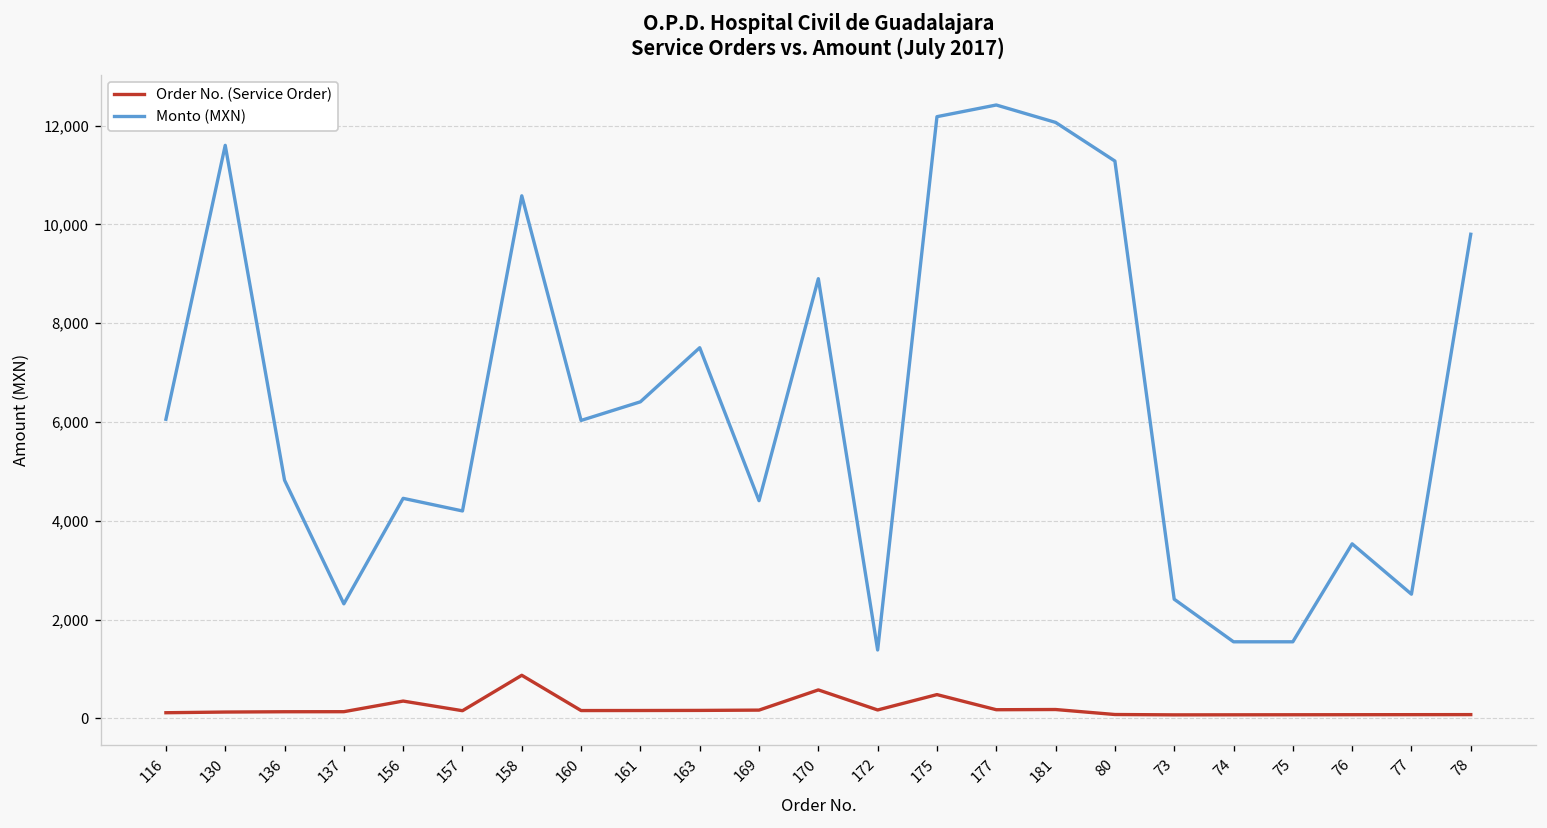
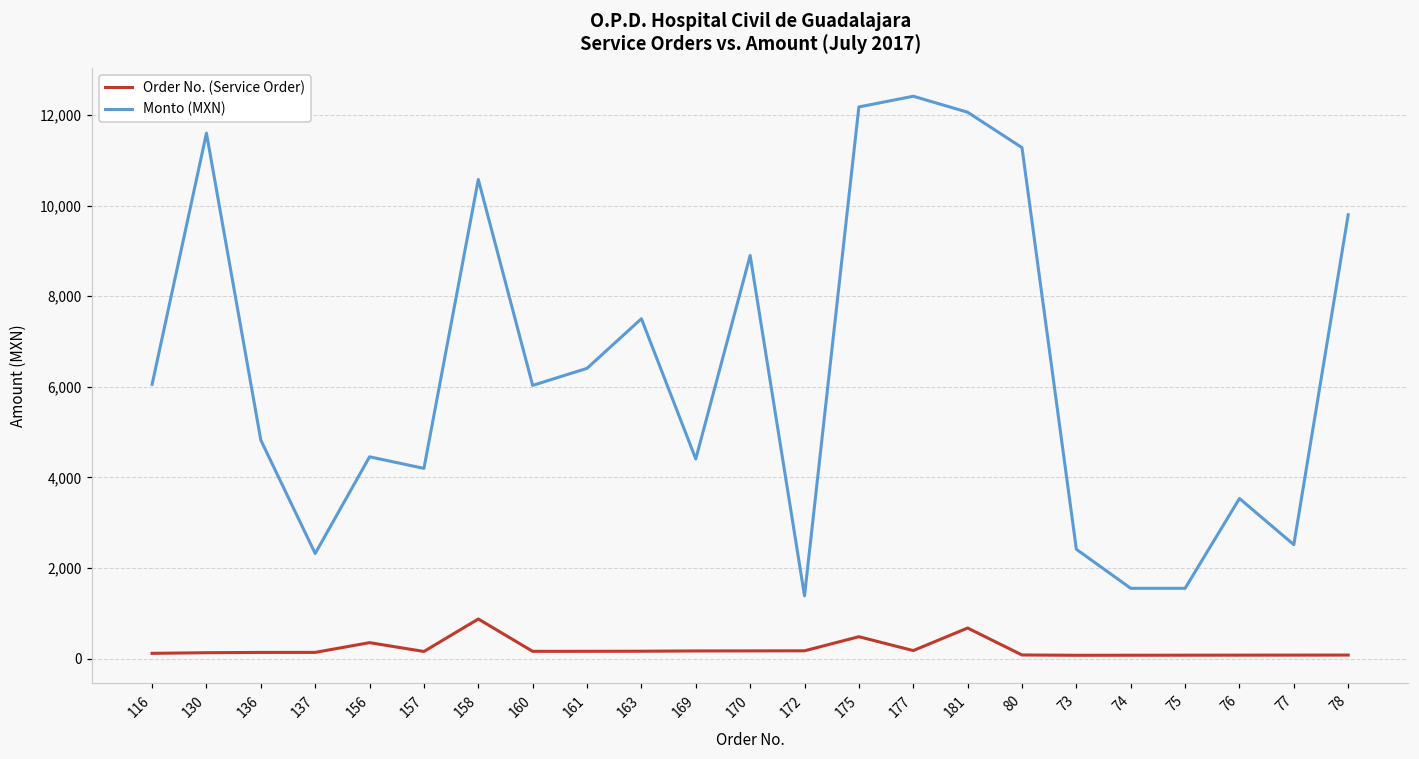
Order No. (Service Order), 170: 600 -> 200
Order No. (Service Order), 181: 200 -> 700
